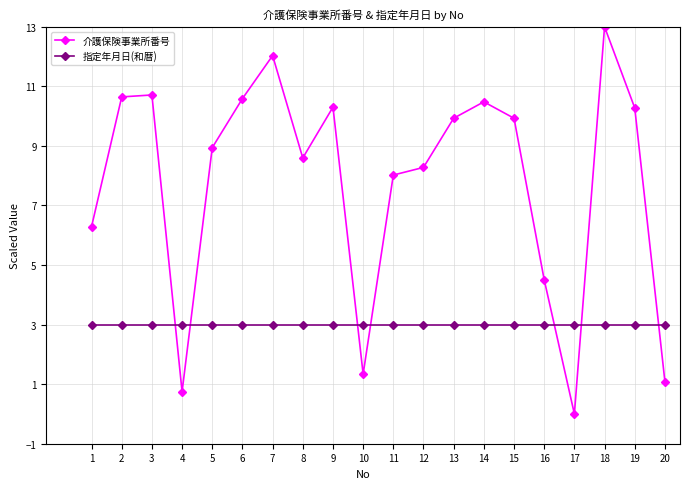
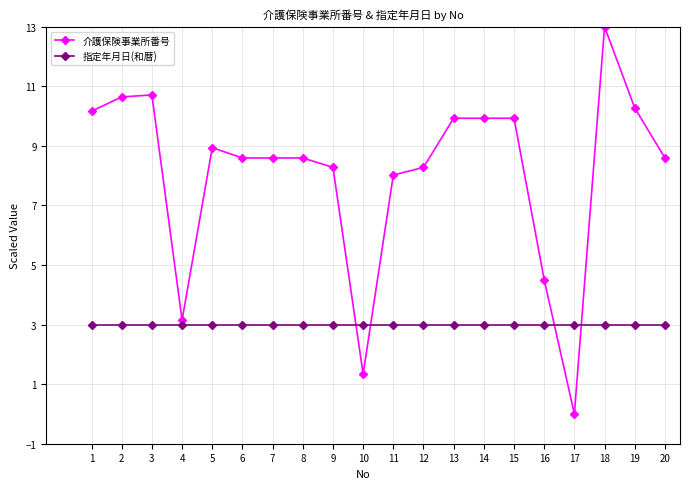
介護保険事業所番号, 1: 6.3 -> 10.2
介護保険事業所番号, 4: 0.7 -> 3.1
介護保険事業所番号, 6: 10.6 -> 8.6
介護保険事業所番号, 7: 12.0 -> 8.6
介護保険事業所番号, 9: 10.3 -> 8.3
介護保険事業所番号, 14: 10.5 -> 9.9
介護保険事業所番号, 20: 1.1 -> 8.6
